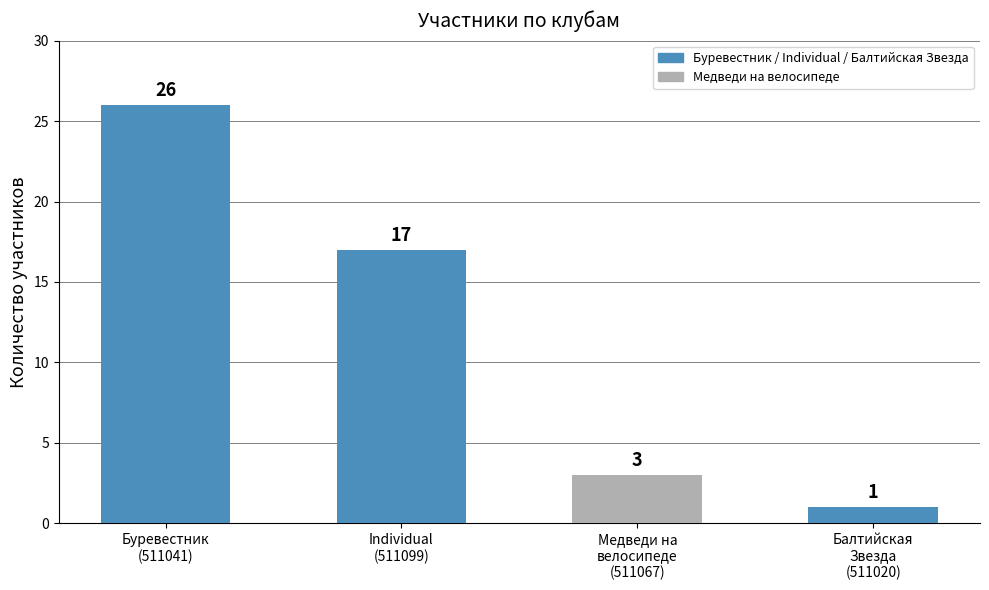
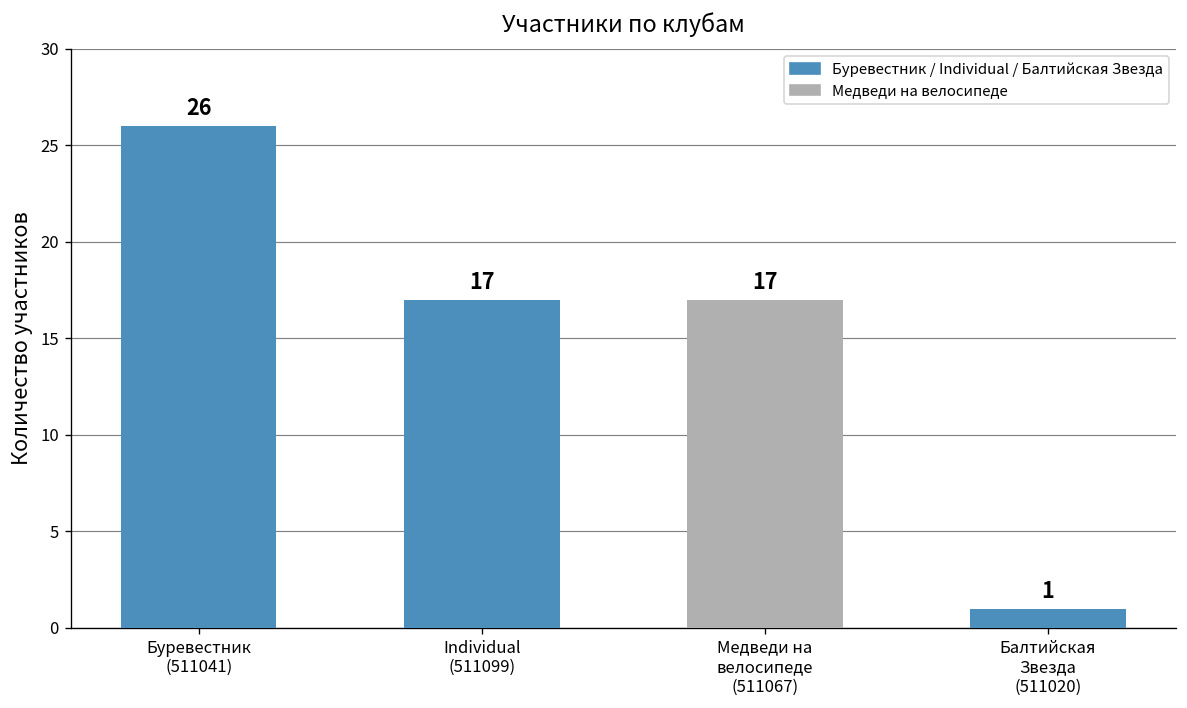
Медведи на велосипеде (511067): 3 -> 17
